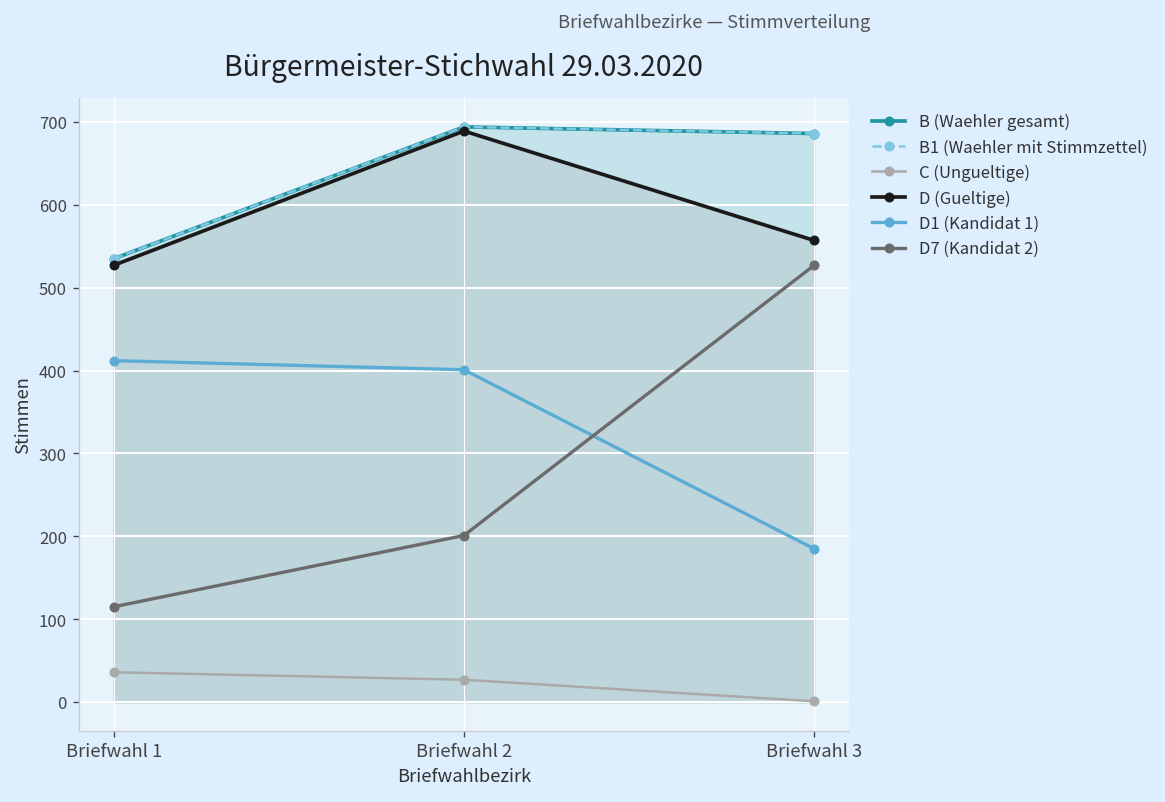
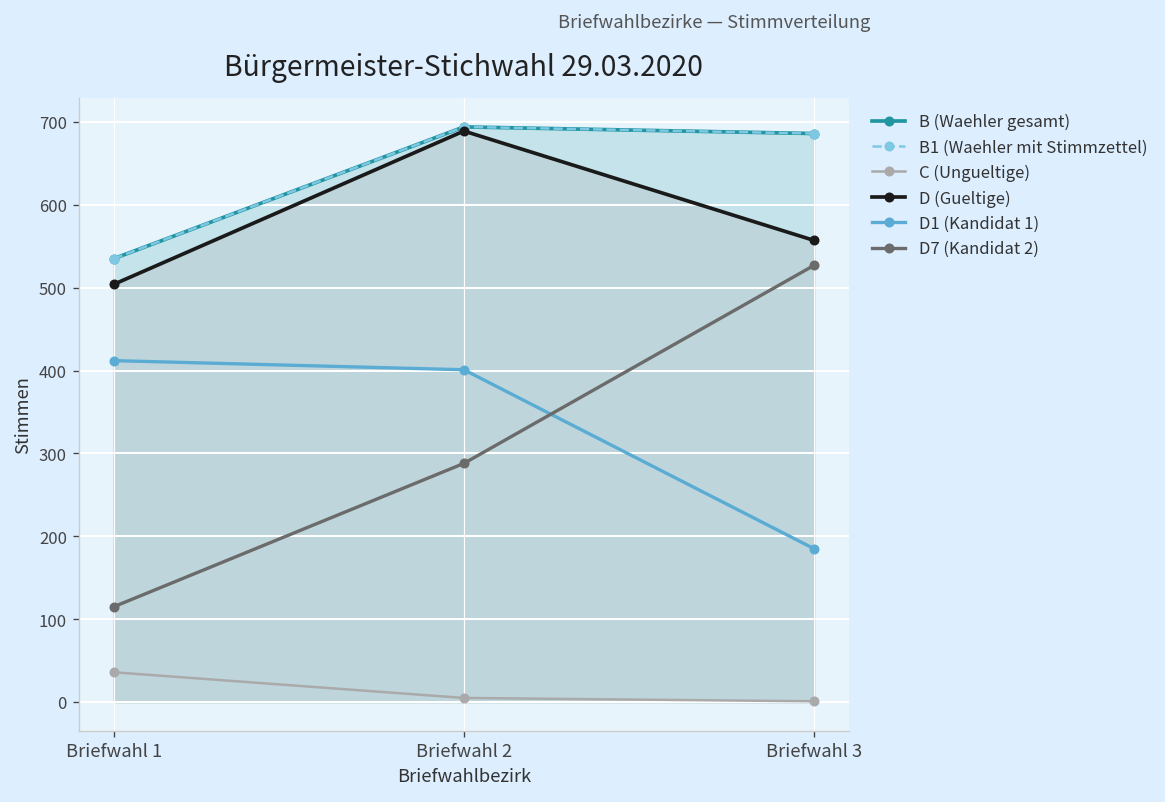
D (Gueltige), Briefwahl 1: 530 -> 500
C (Ungueltige), Briefwahl 2: 30 -> 10
D7 (Kandidat 2), Briefwahl 2: 200 -> 290
